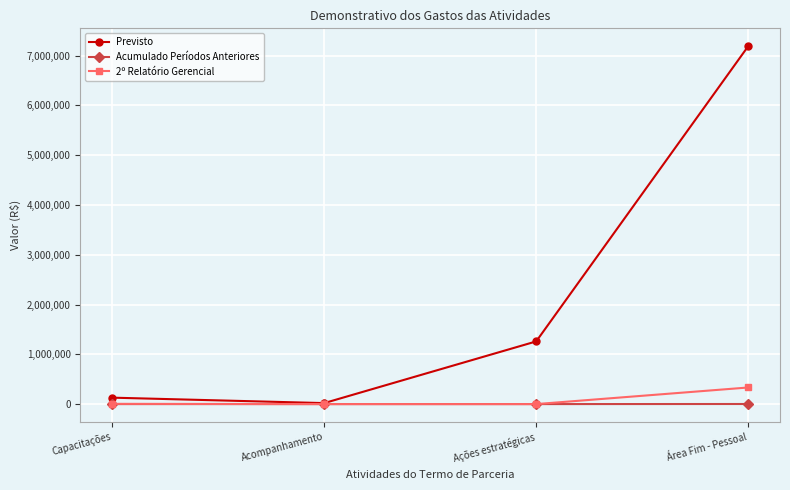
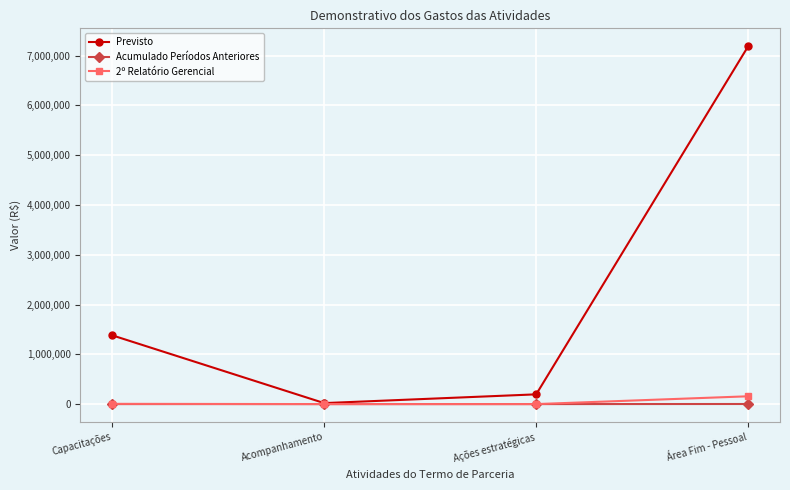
Previsto, Capacitações: 100,000 -> 1,400,000
Previsto, Ações estratégicas: 1,300,000 -> 200,000
2º Relatório Gerencial, Área Fim - Pessoal: 300,000 -> 200,000
